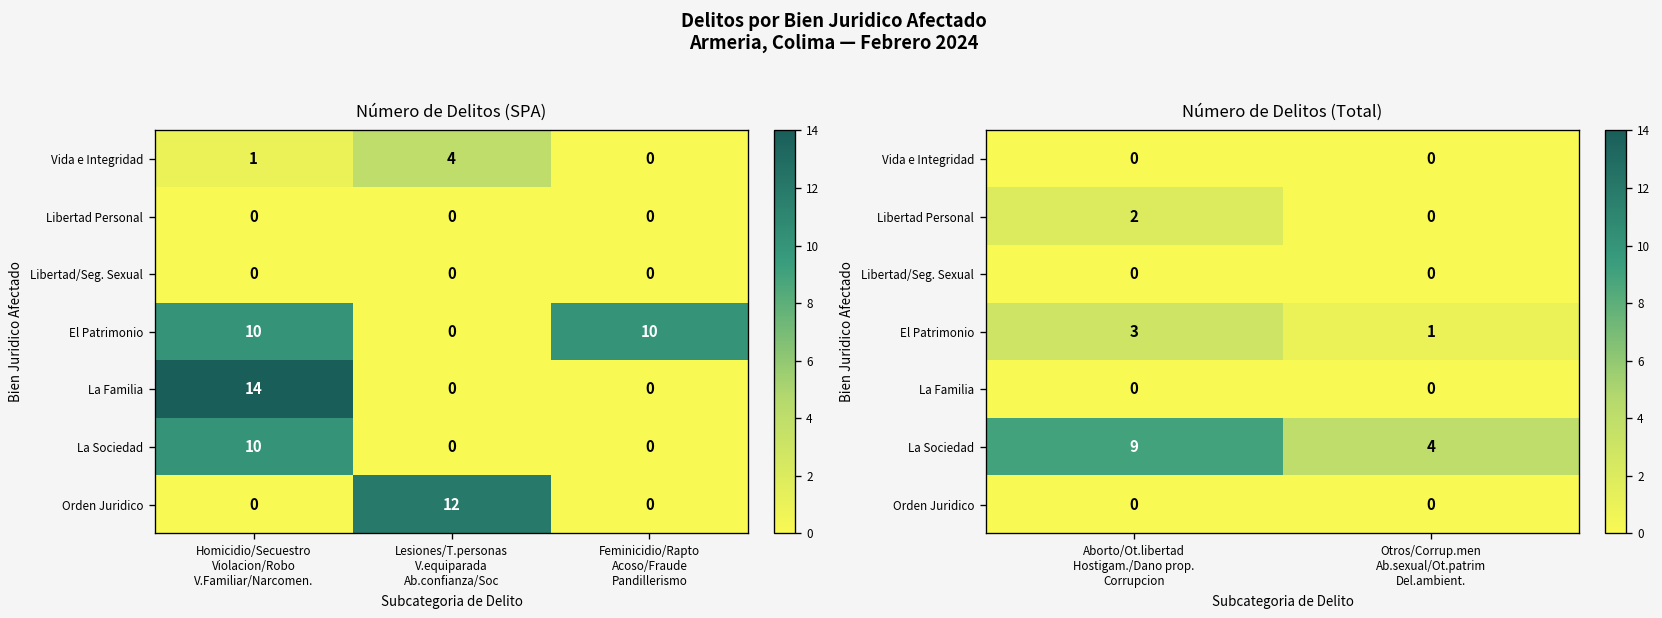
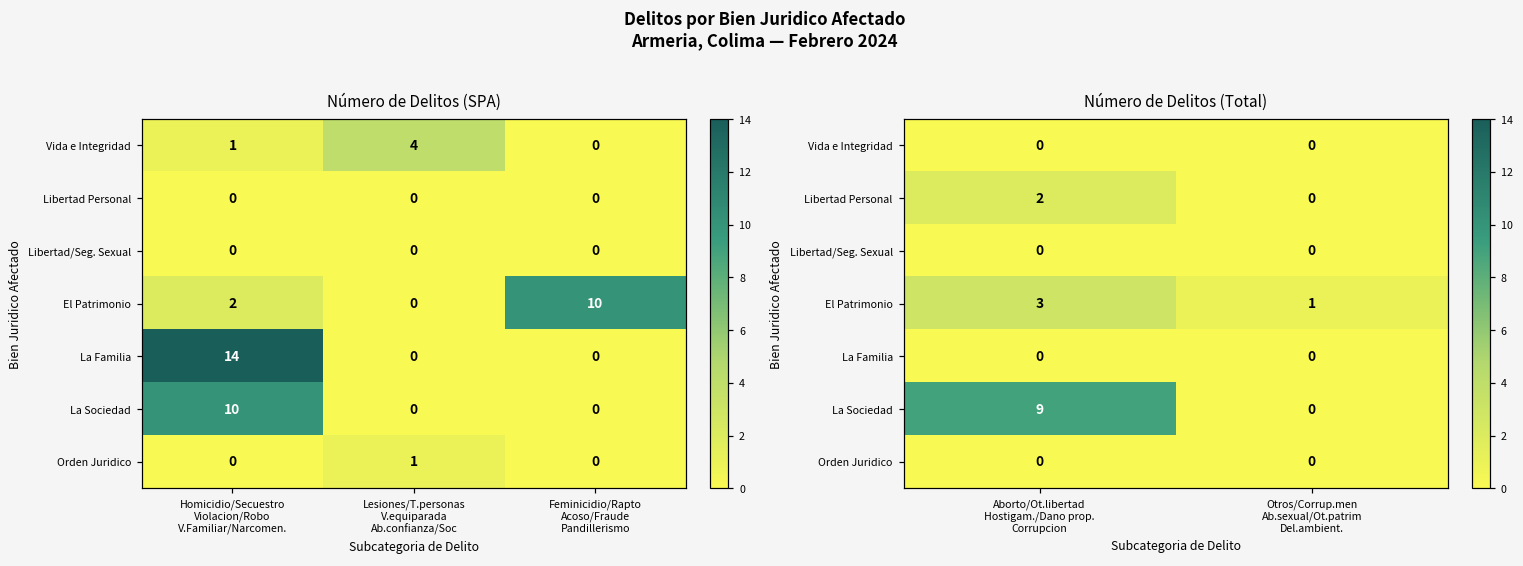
Número de Delitos (SPA), El Patrimonio, Homicidio/Secuestro Violacion/Robo V.Familiar/Narcomen.: 10 -> 2
Número de Delitos (SPA), Orden Juridico, Lesiones/T.personas V.equiparada Ab.confianza/Soc: 12 -> 1
Número de Delitos (Total), La Sociedad, Otros/Corrup.men Ab.sexual/Ot.patrim Del.ambient.: 4 -> 0
